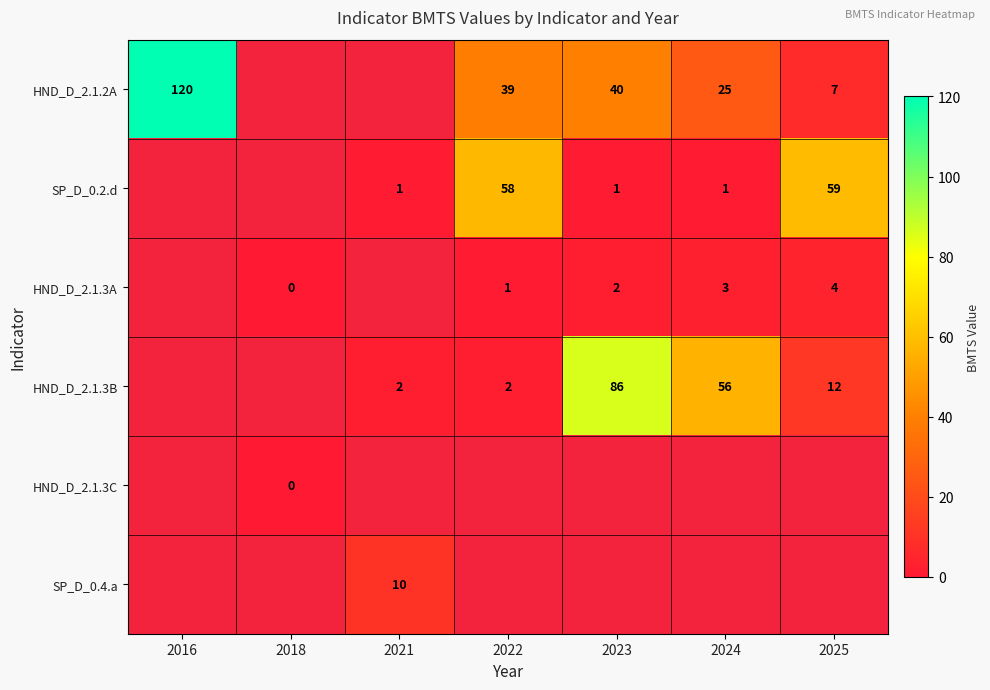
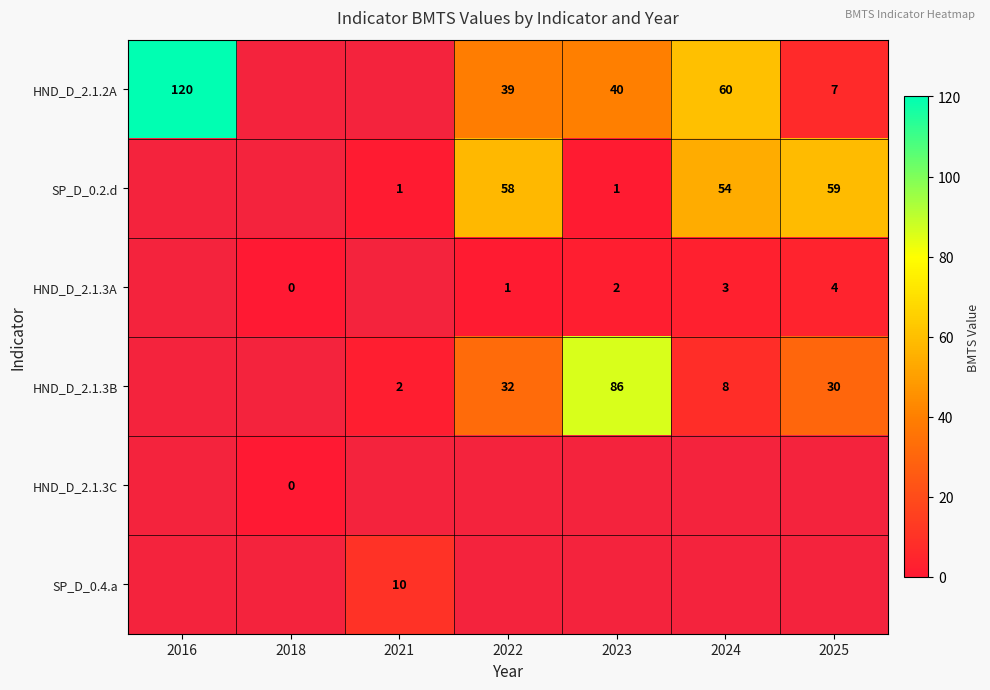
HND_D_2.1.2A, 2024: 25 -> 60
SP_D_0.2.d, 2024: 1 -> 54
HND_D_2.1.3B, 2022: 2 -> 32
HND_D_2.1.3B, 2024: 56 -> 8
HND_D_2.1.3B, 2025: 12 -> 30
